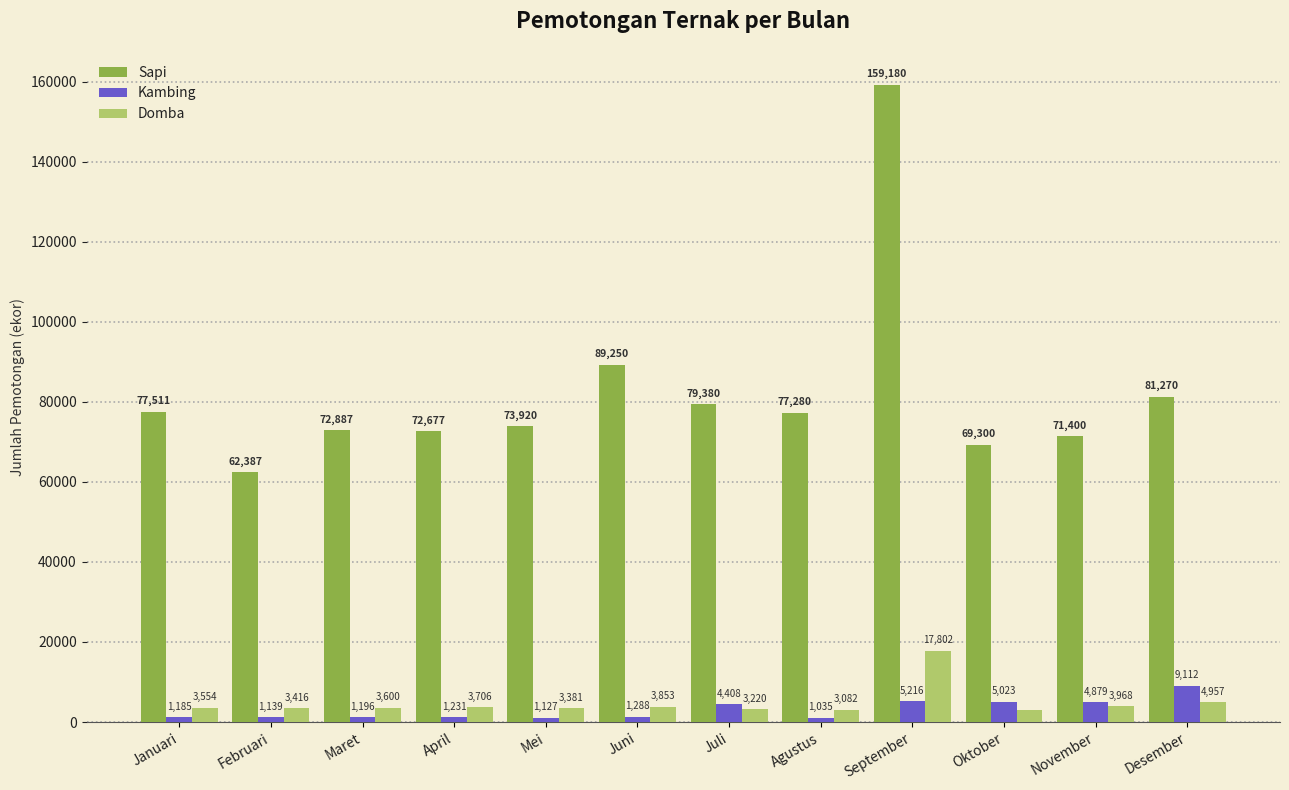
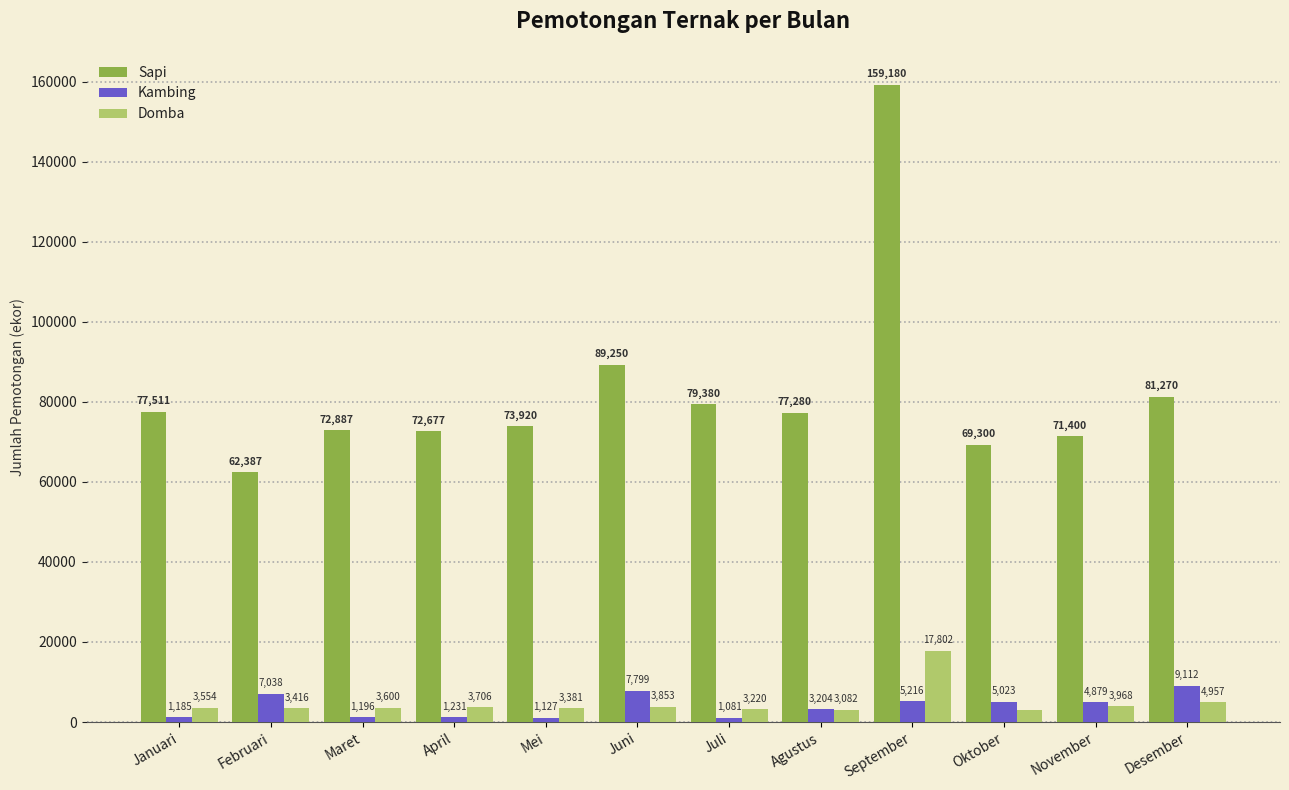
Kambing, Februari: 1,139 -> 7,038
Kambing, Juni: 1,288 -> 7,799
Kambing, Juli: 4,408 -> 1,081
Kambing, Agustus: 1,035 -> 3,204
